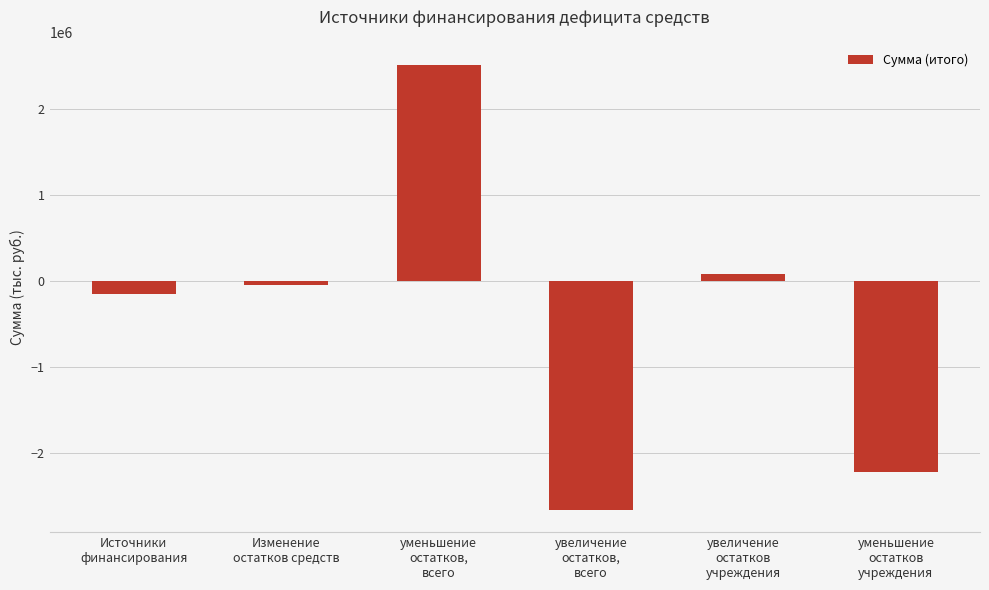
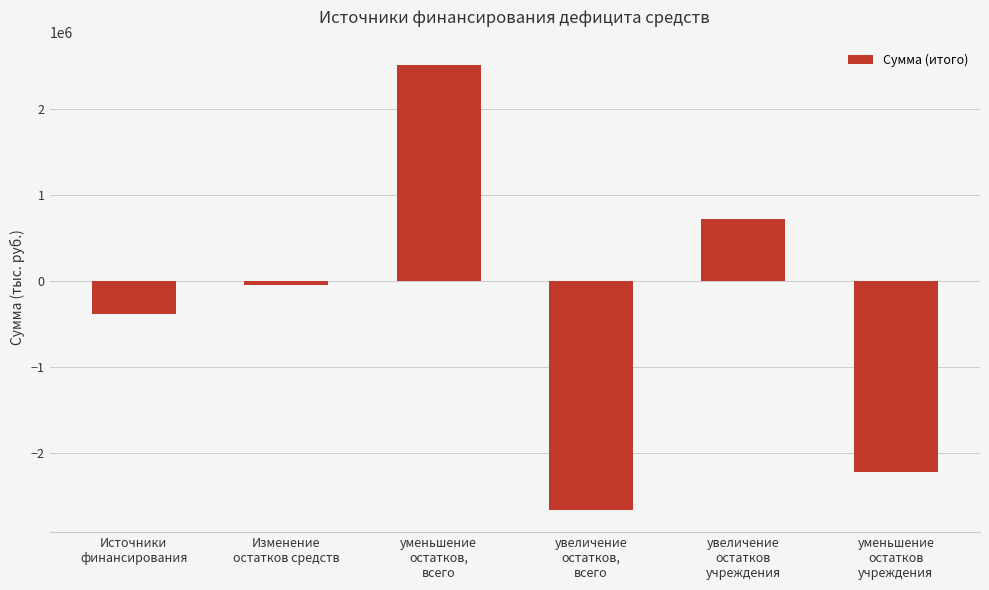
Источники финансирования: -200000 -> -400000
увеличение остатков учреждения: 100000 -> 700000
